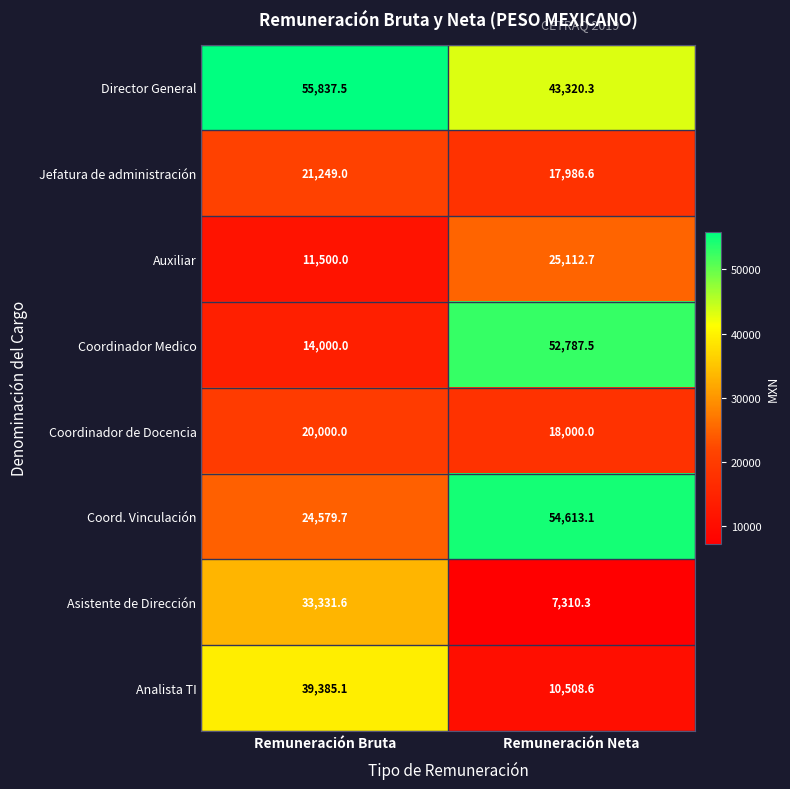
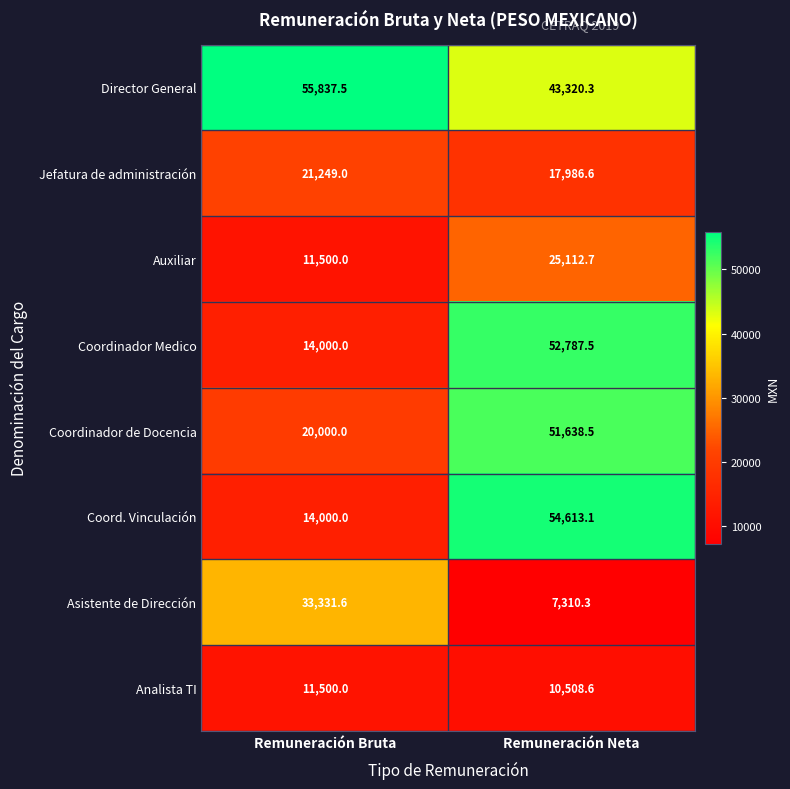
Coordinador de Docencia, Remuneración Neta: 18,000.0 -> 51,638.5
Coord. Vinculación, Remuneración Bruta: 24,579.7 -> 14,000.0
Analista TI, Remuneración Bruta: 39,385.1 -> 11,500.0
